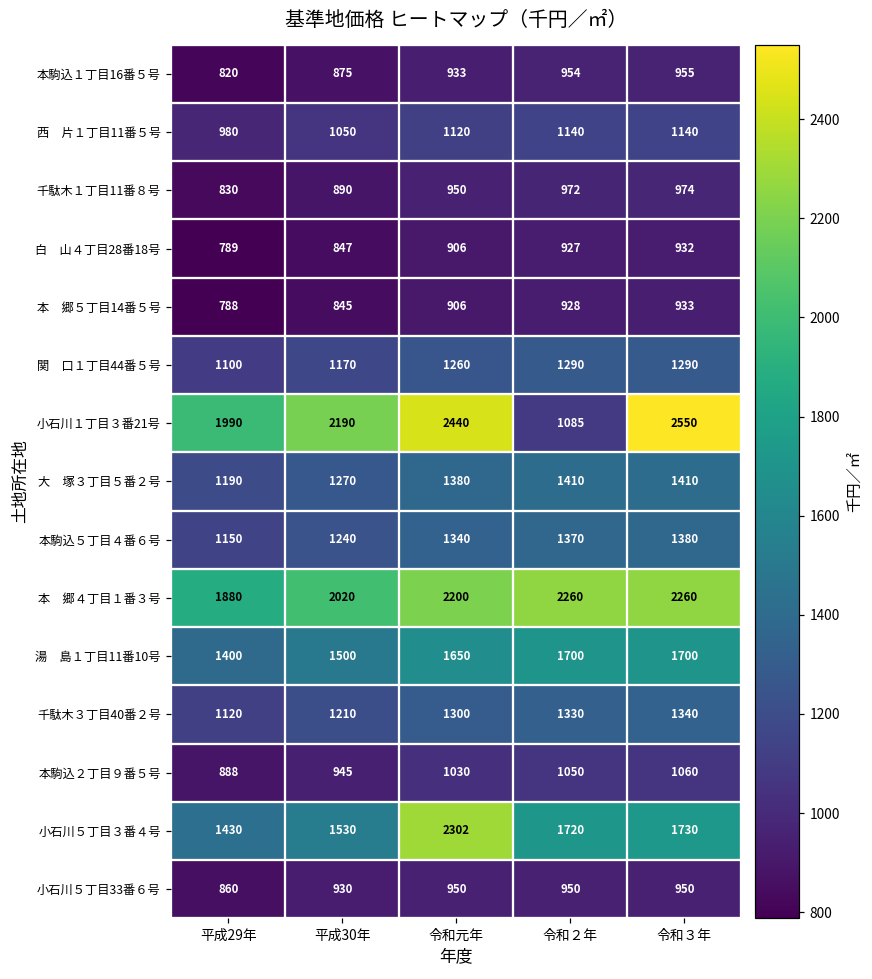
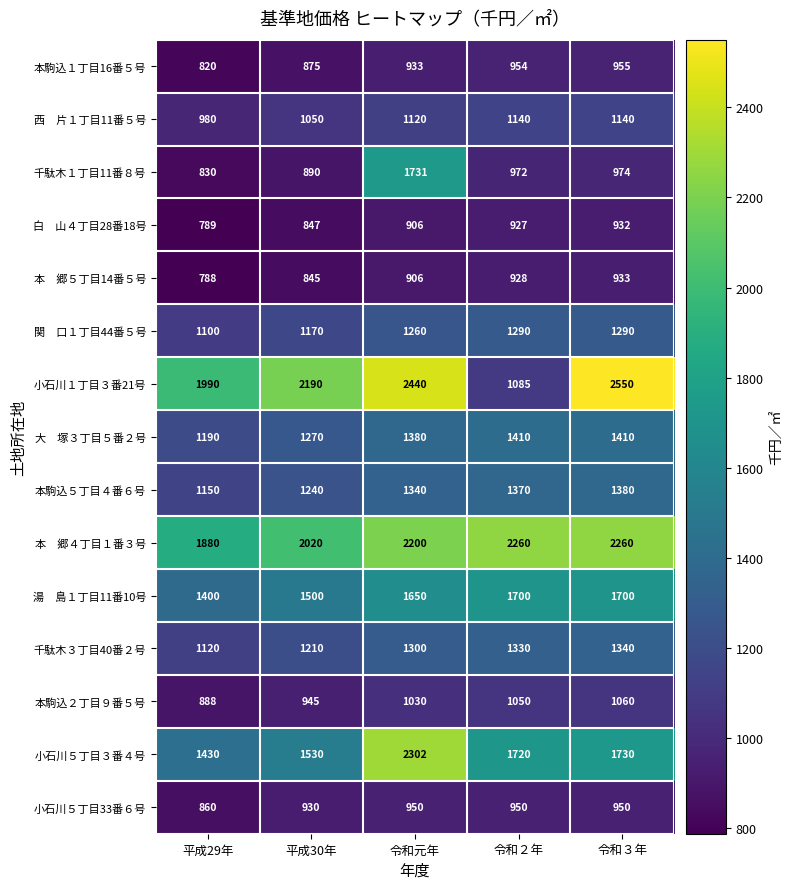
千駄木１丁目11番８号, 令和元年: 950 -> 1731
